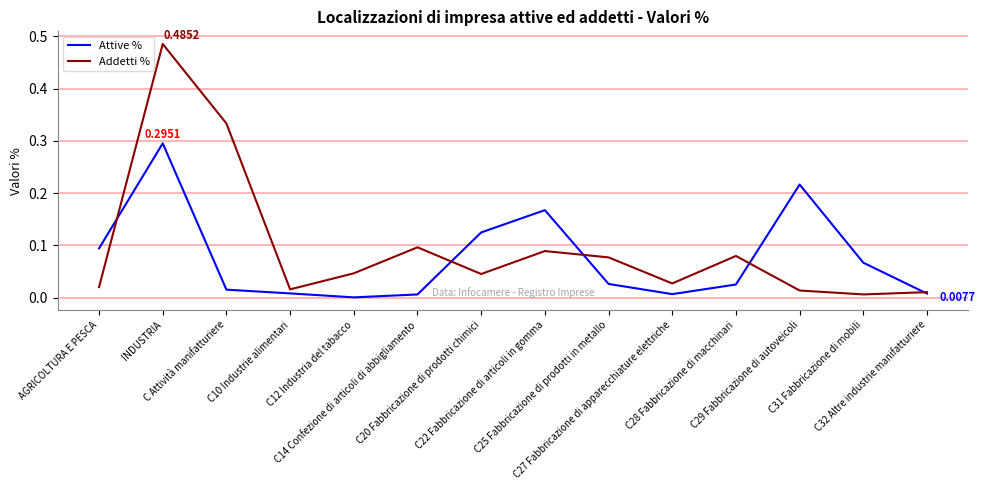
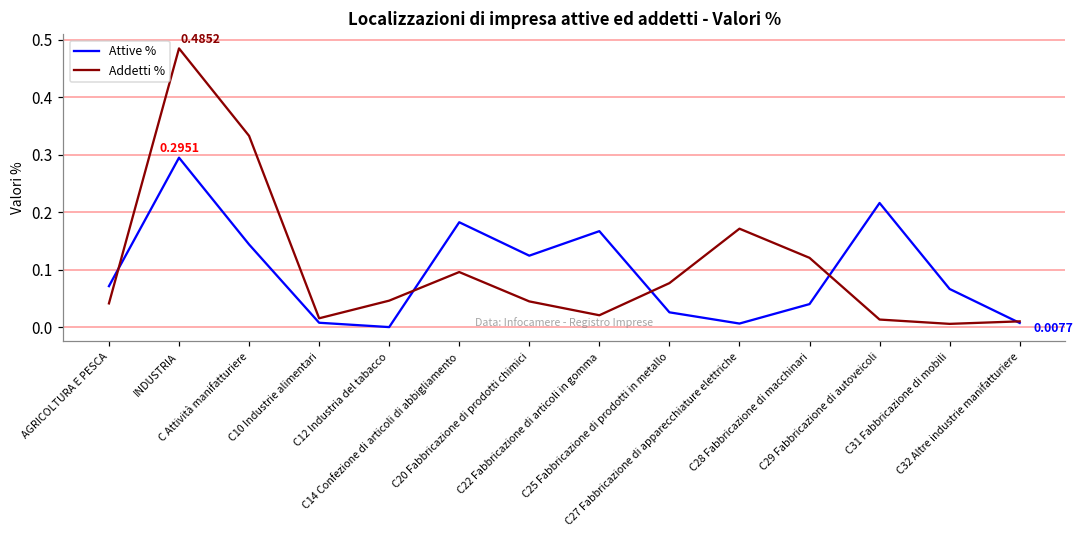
Attive %, AGRICOLTURA E PESCA: 0.09 -> 0.07
Addetti %, AGRICOLTURA E PESCA: 0.02 -> 0.04
Attive %, C Attività manifatturiere: 0.02 -> 0.14
Attive %, C14 Confezione di articoli di abbigliamento: 0.01 -> 0.18
Addetti %, C22 Fabbricazione di articoli in gomma: 0.09 -> 0.02
Addetti %, C27 Fabbricazione di apparecchiature elettriche: 0.03 -> 0.17
Attive %, C28 Fabbricazione di macchinari: 0.03 -> 0.04
Addetti %, C28 Fabbricazione di macchinari: 0.08 -> 0.12
